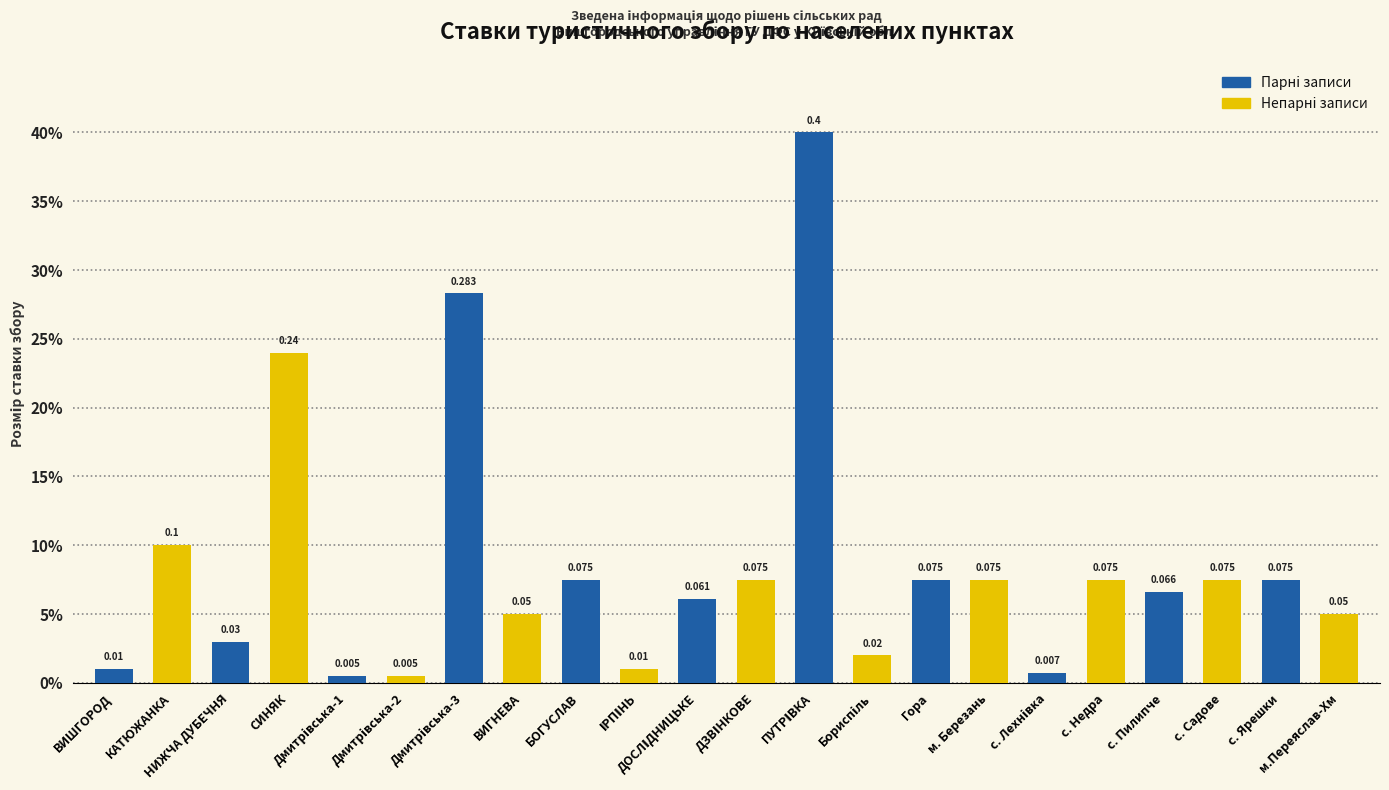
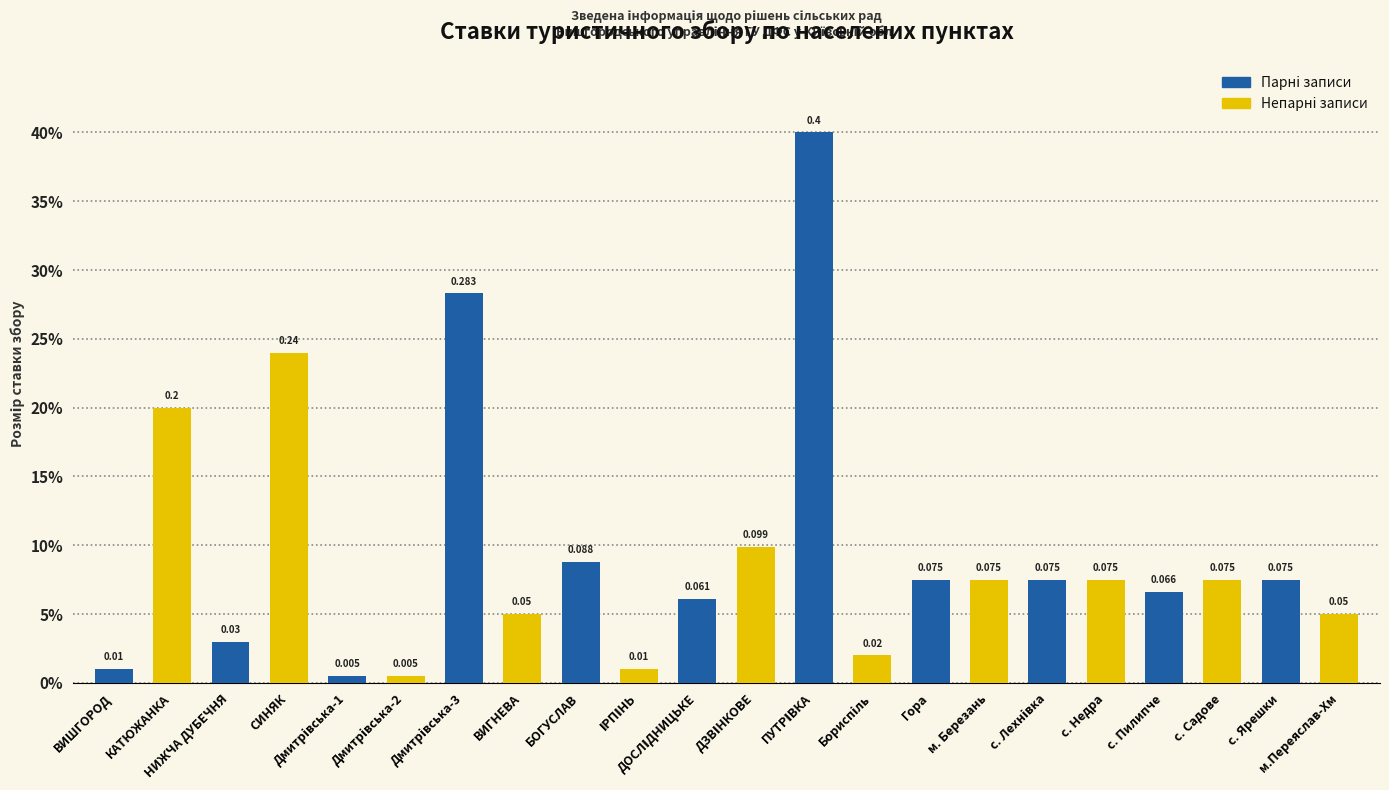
КАТЮЖАНКА: 0.1 -> 0.2
БОГУСЛАВ: 0.075 -> 0.088
ДЗВІНКОВЕ: 0.075 -> 0.099
с. Лехнівка: 0.007 -> 0.075
